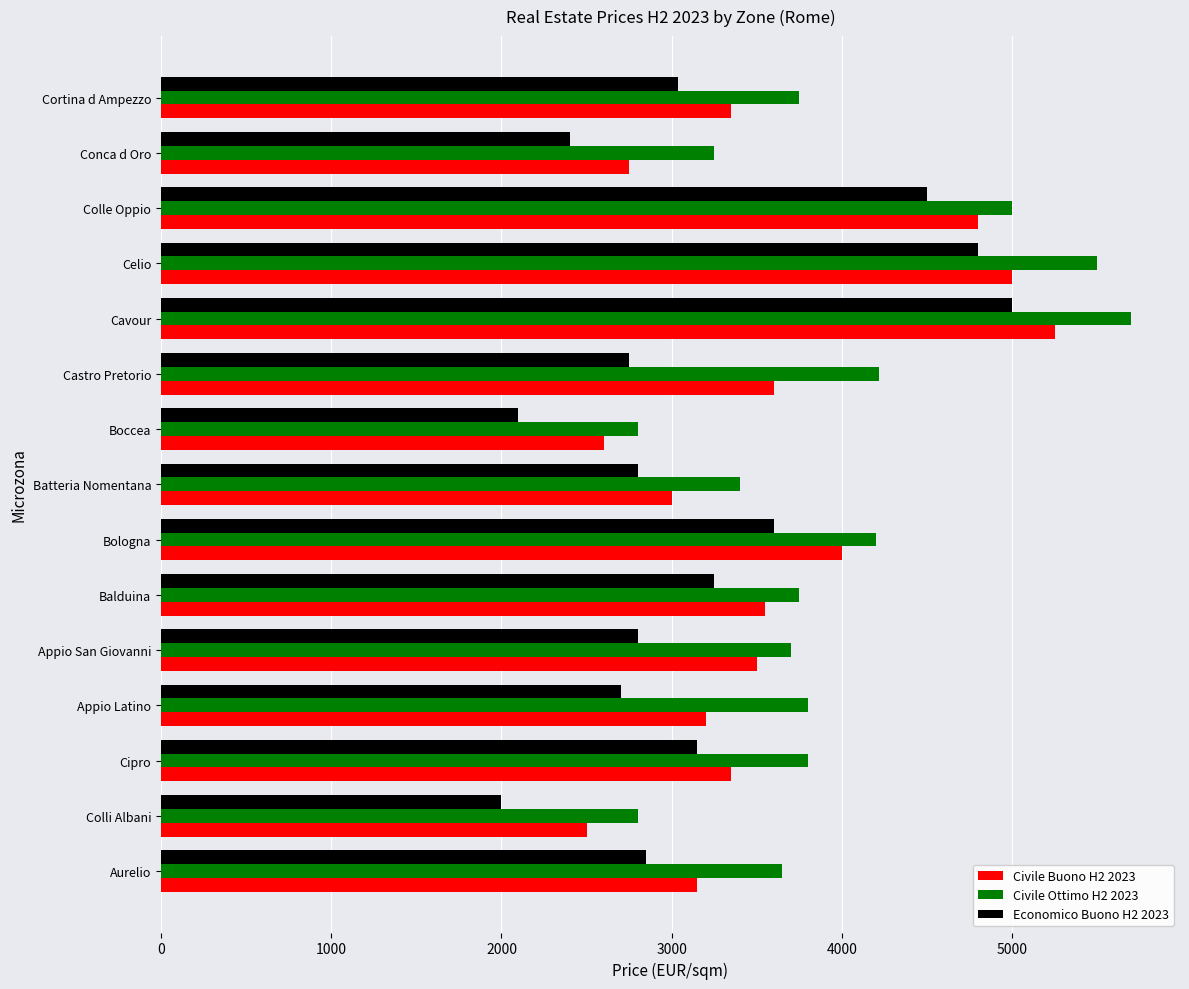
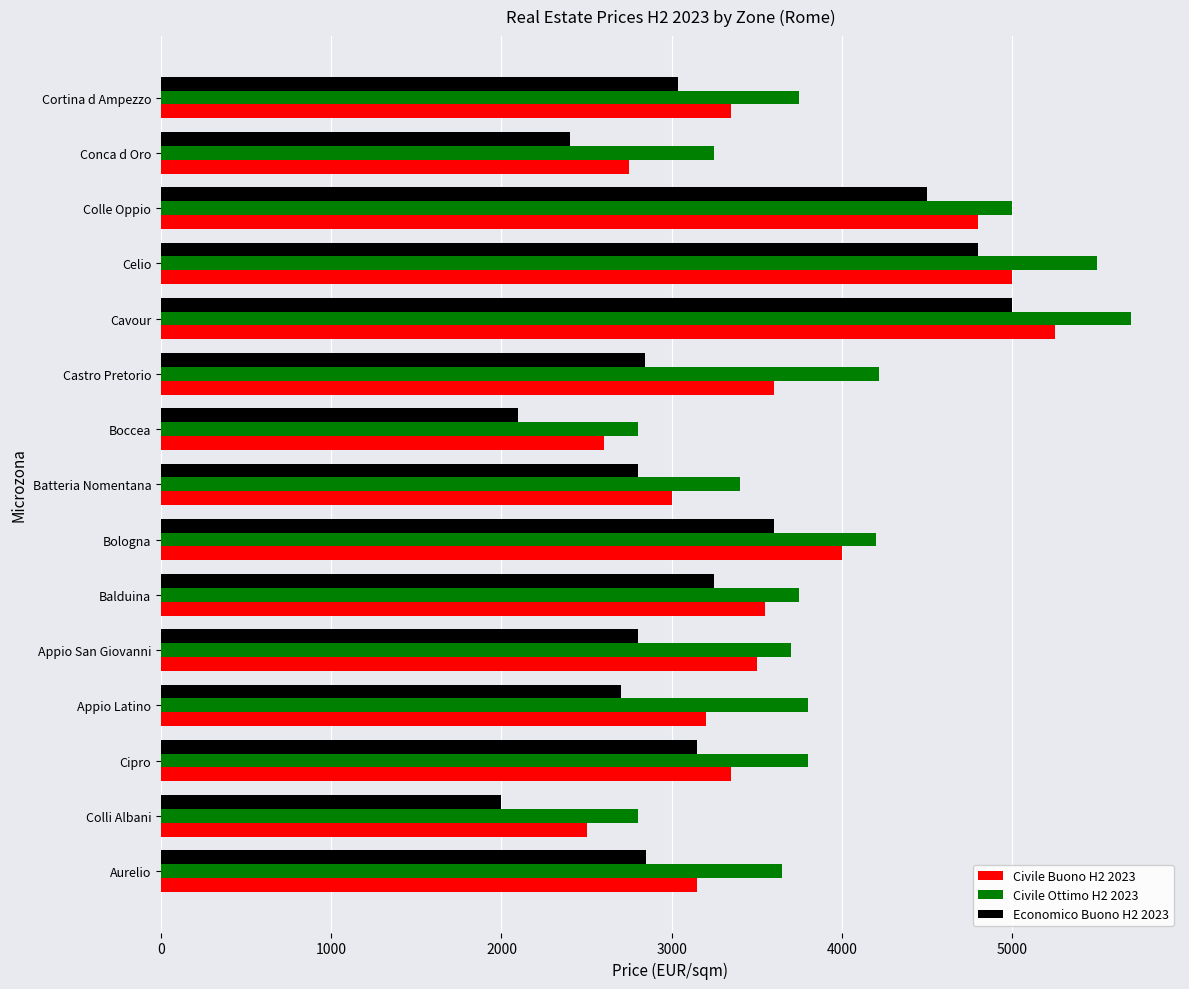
Economico Buono H2 2023, Castro Pretorio: 2750 -> 2850
